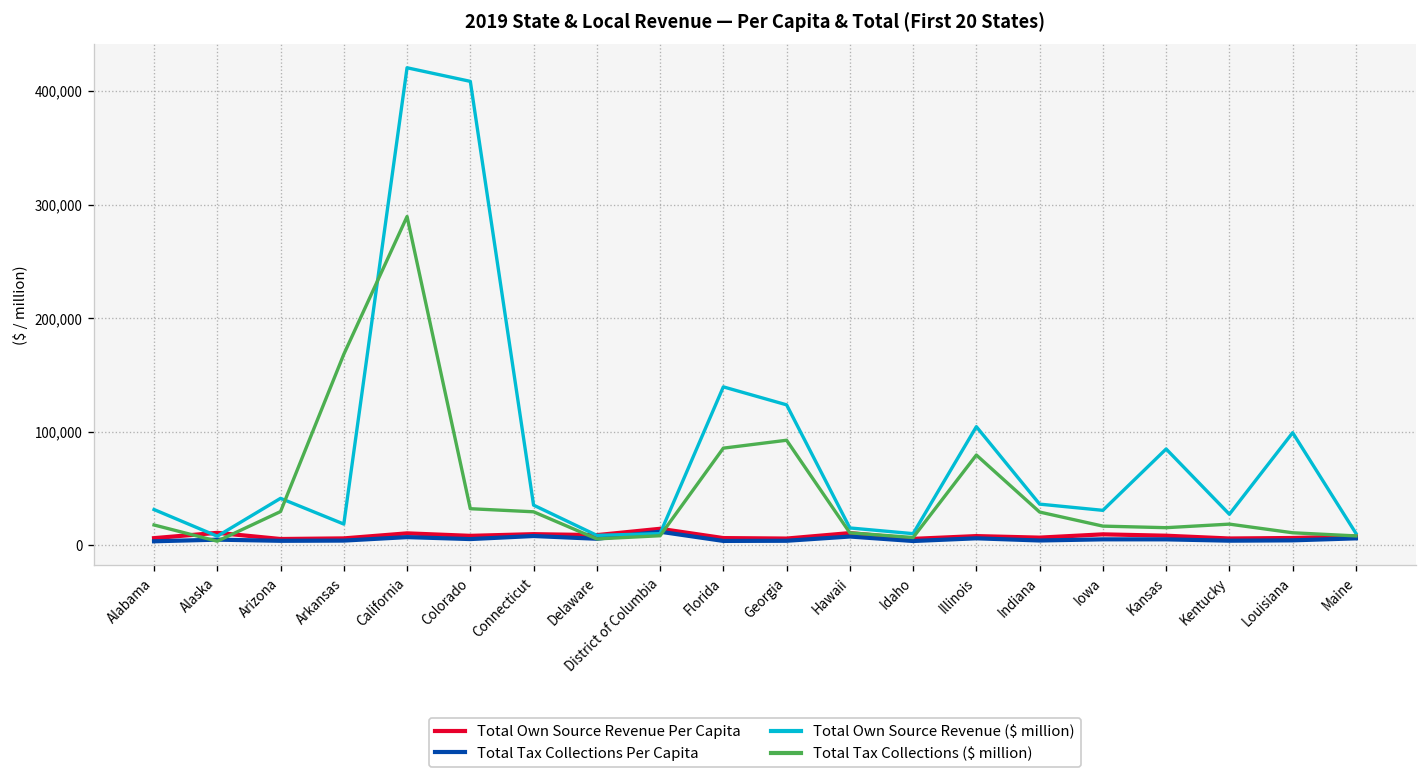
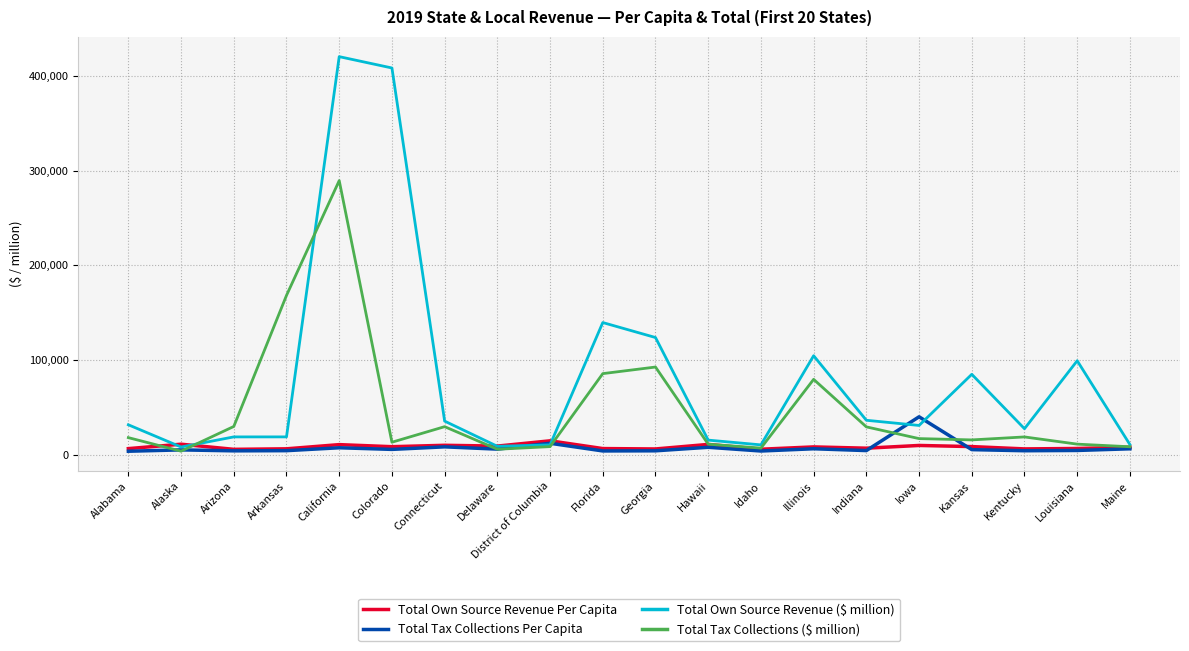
Total Own Source Revenue ($ million), Arizona: 40,000 -> 20,000
Total Tax Collections ($ million), Colorado: 30,000 -> 10,000
Total Tax Collections Per Capita, Iowa: 10,000 -> 40,000
